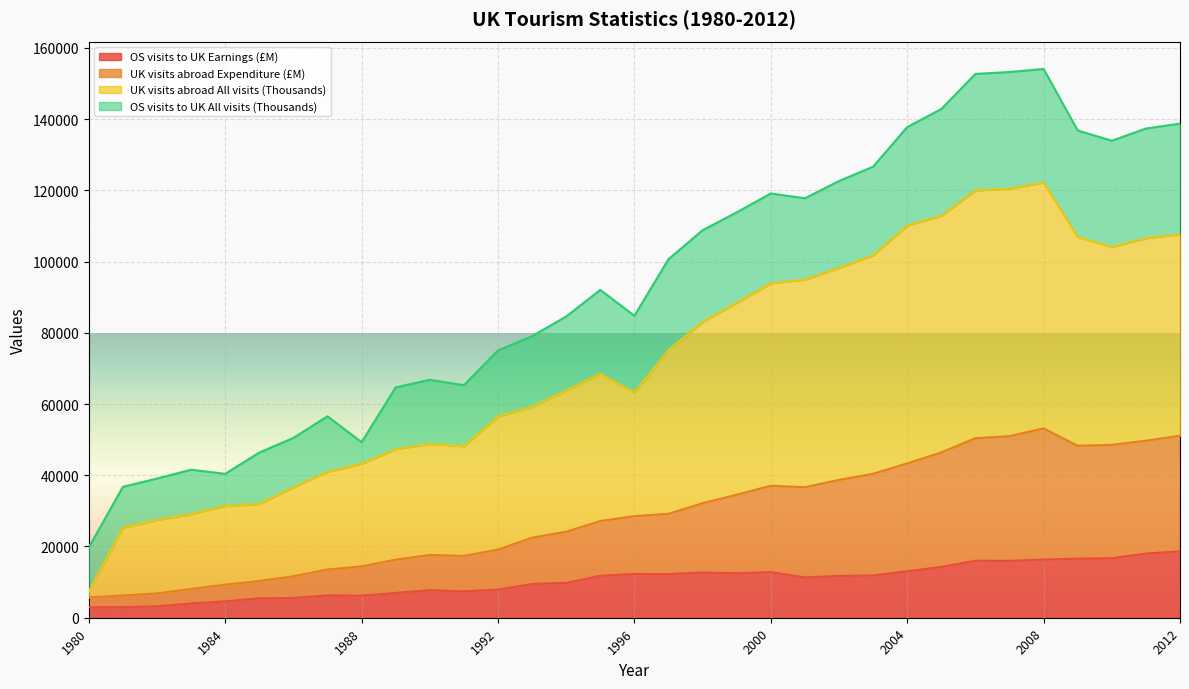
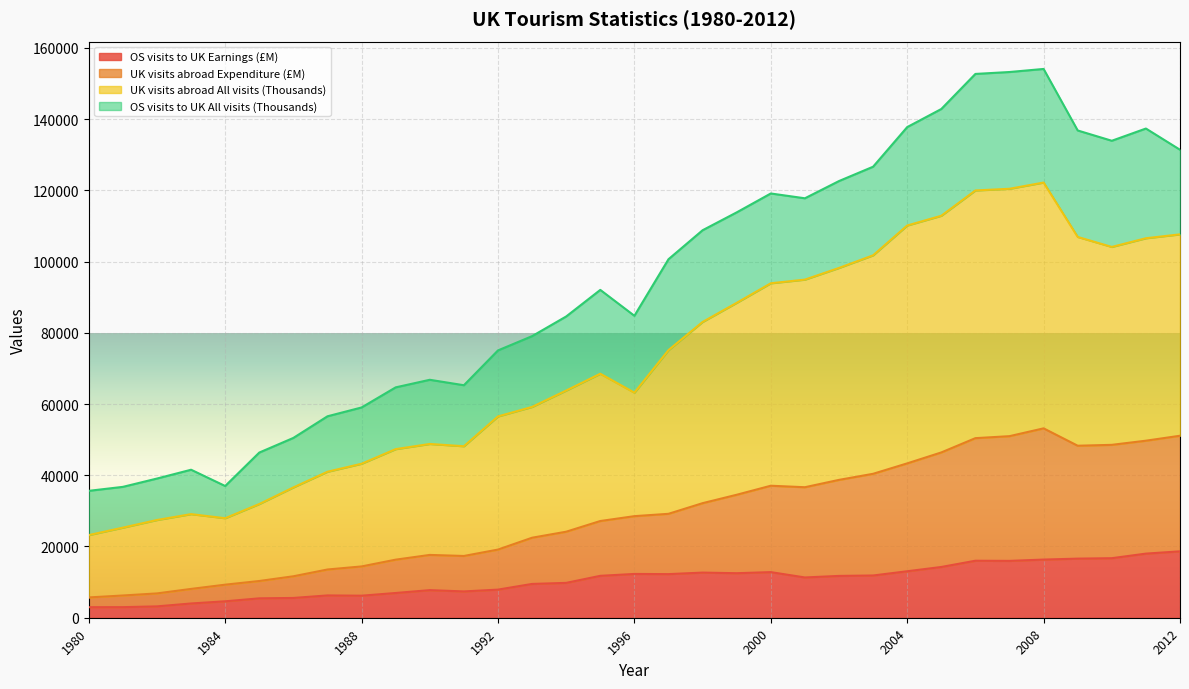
UK visits abroad All visits (Thousands), 1980: 2000 -> 18000
UK visits abroad All visits (Thousands), 1984: 22000 -> 19000
OS visits to UK All visits (Thousands), 1988: 6000 -> 16000
OS visits to UK All visits (Thousands), 2012: 31000 -> 24000
